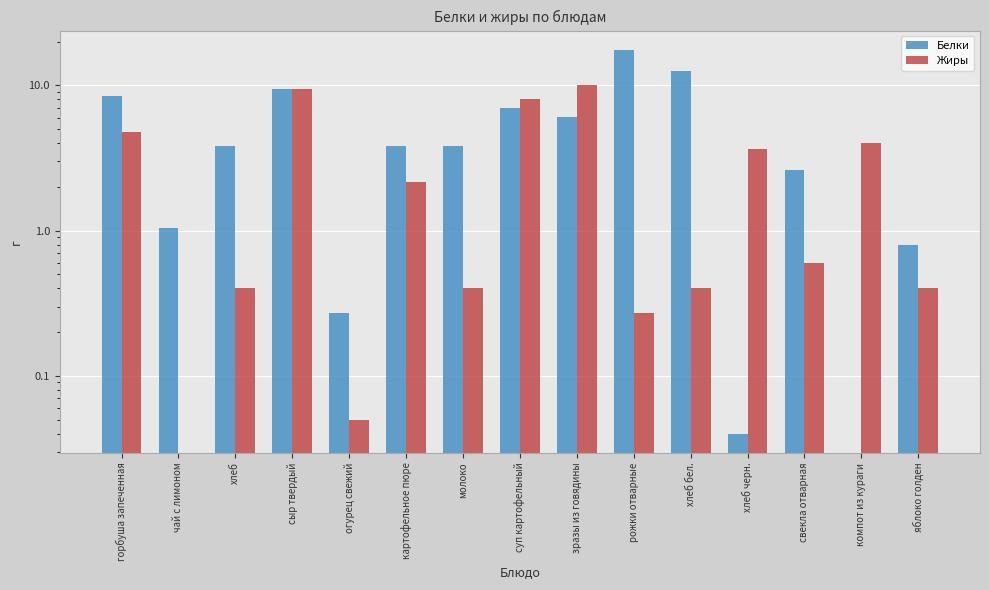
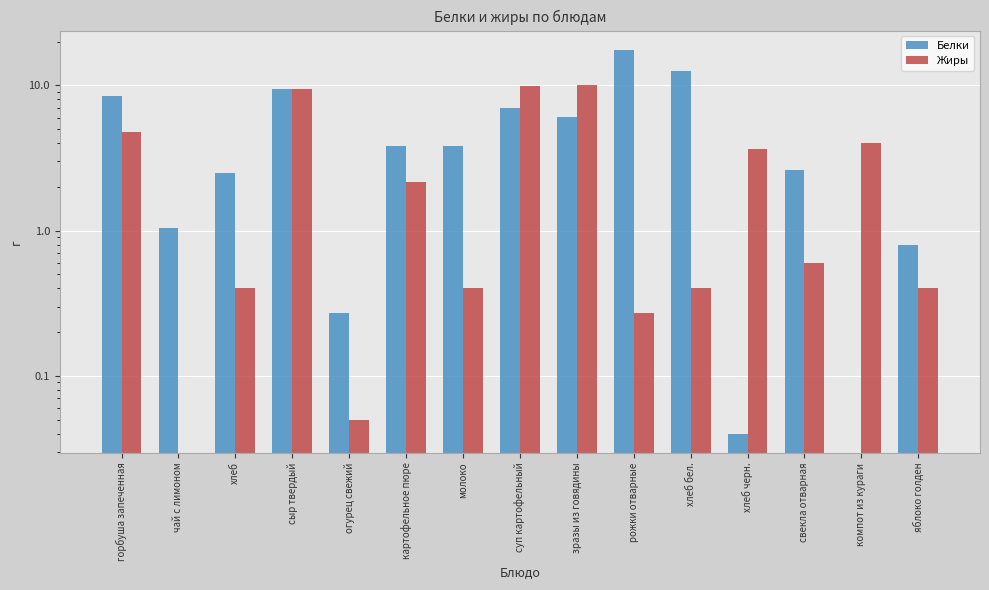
Белки, хлеб: 3.8 -> 2.5
Жиры, суп картофельный: 8 -> 10
